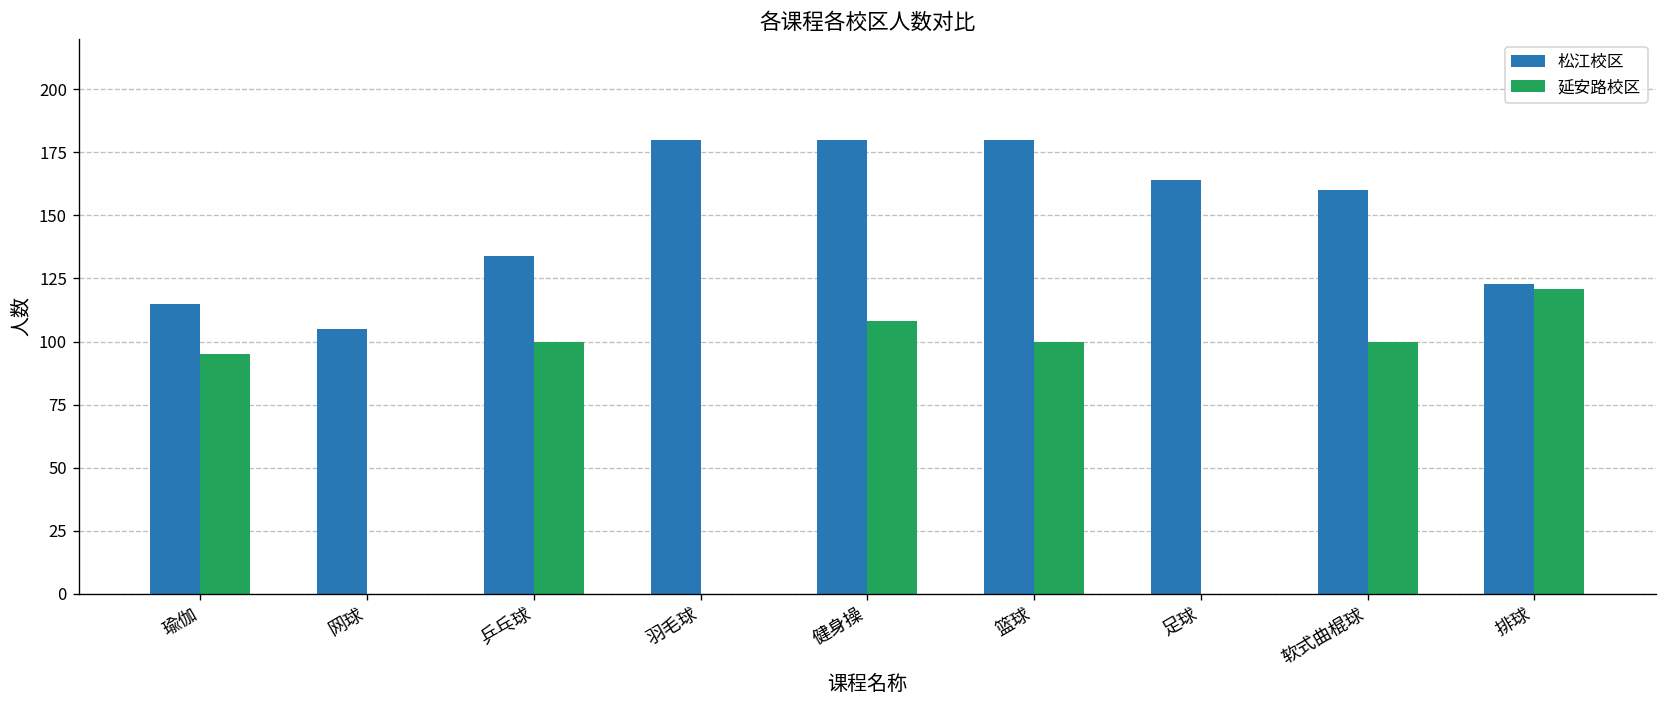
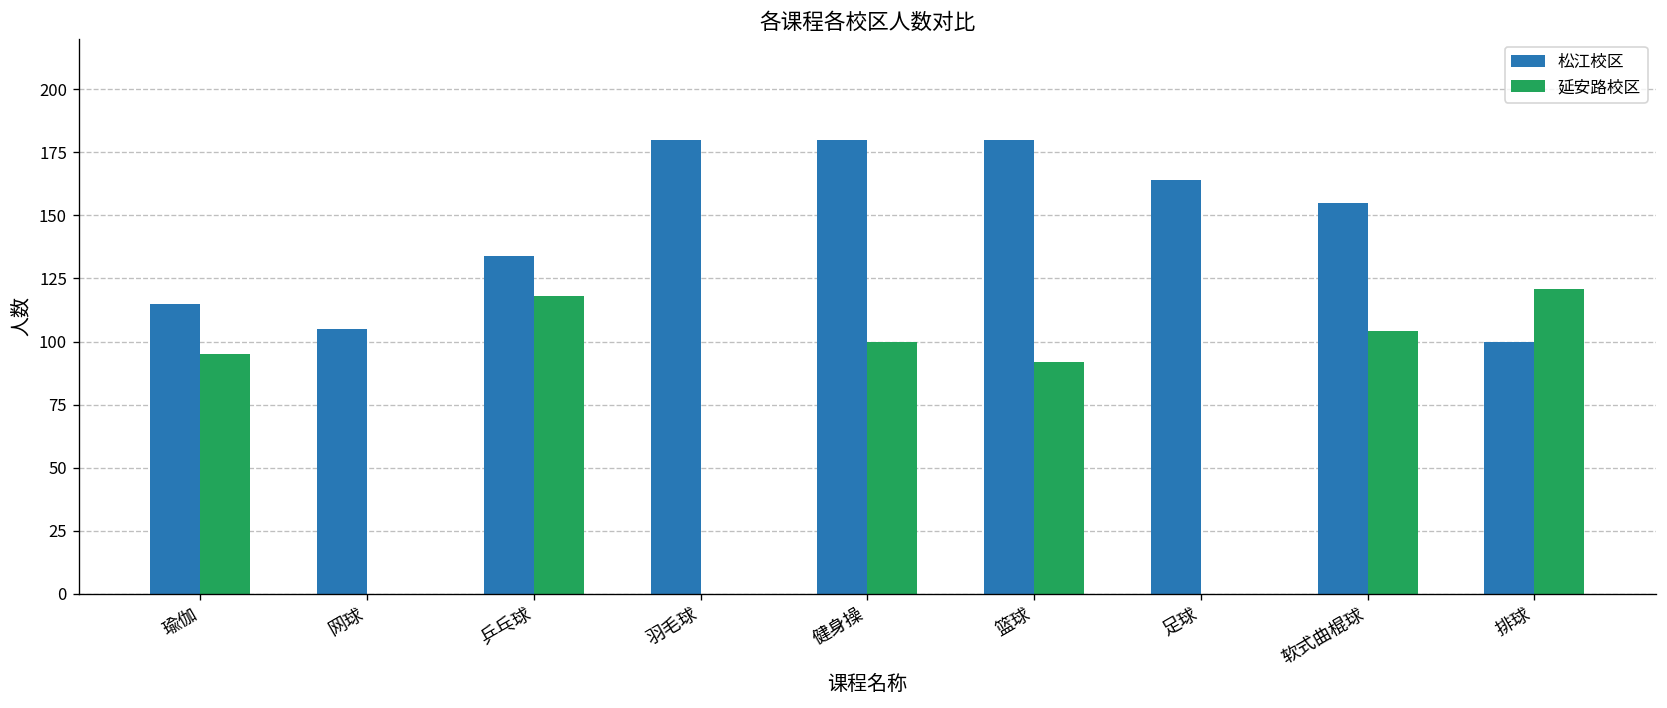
延安路校区, 乒乓球: 100 -> 118
延安路校区, 健身操: 108 -> 100
延安路校区, 篮球: 100 -> 92
松江校区, 软式曲棍球: 160 -> 155
延安路校区, 软式曲棍球: 100 -> 104
松江校区, 排球: 123 -> 100
